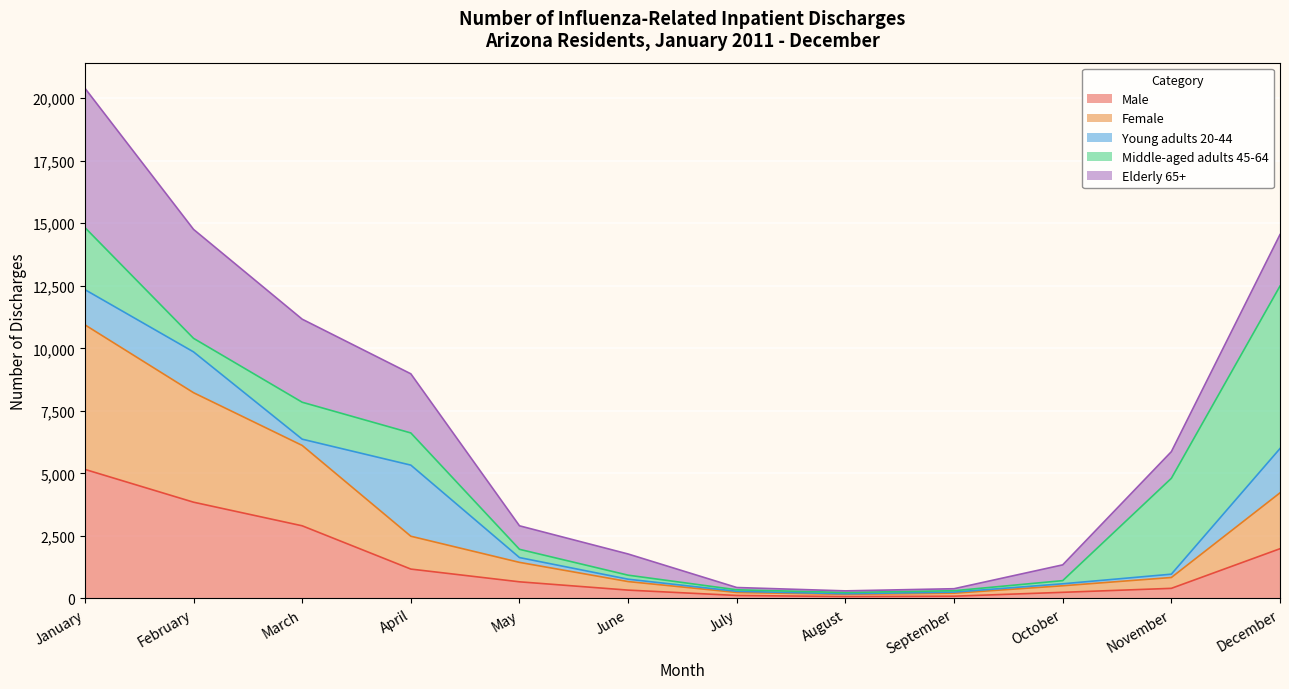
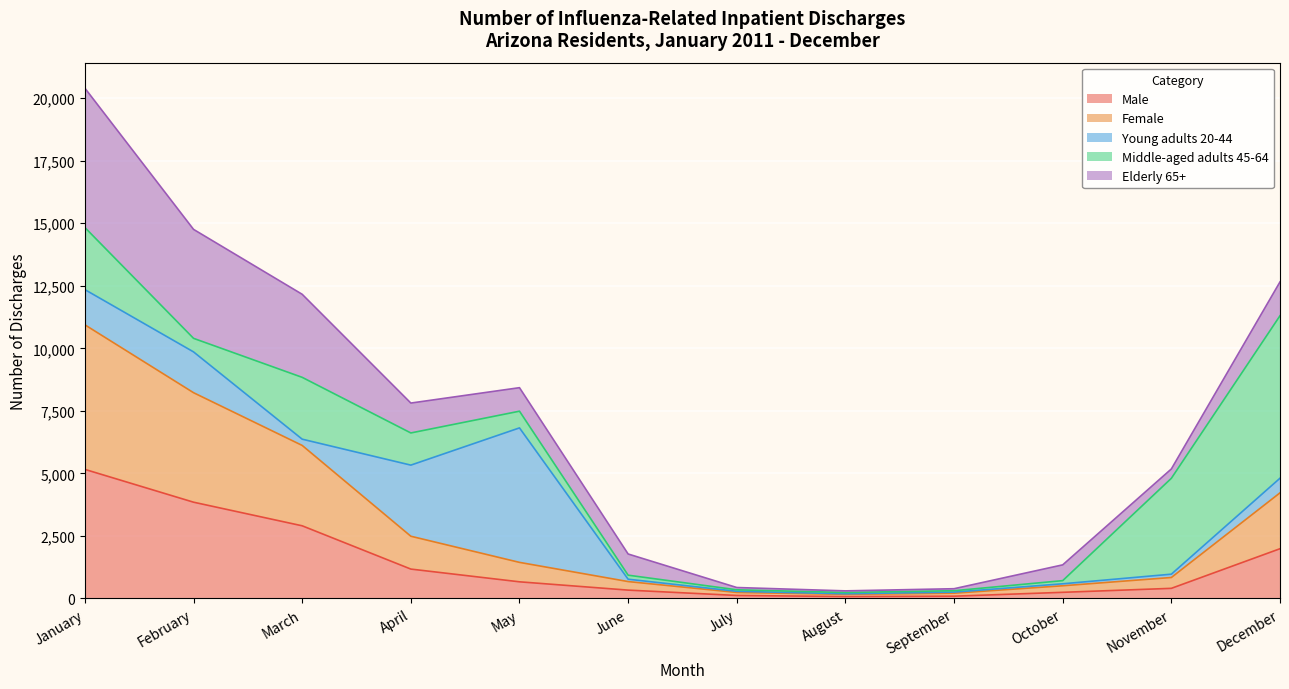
Middle-aged adults 45-64, March: 1,500 -> 2,500
Elderly 65+, April: 2,400 -> 1,200
Young adults 20-44, May: 200 -> 5,400
Middle-aged adults 45-64, May: 300 -> 700
Elderly 65+, November: 1,100 -> 400
Young adults 20-44, December: 1,800 -> 600
Elderly 65+, December: 2,100 -> 1,400
